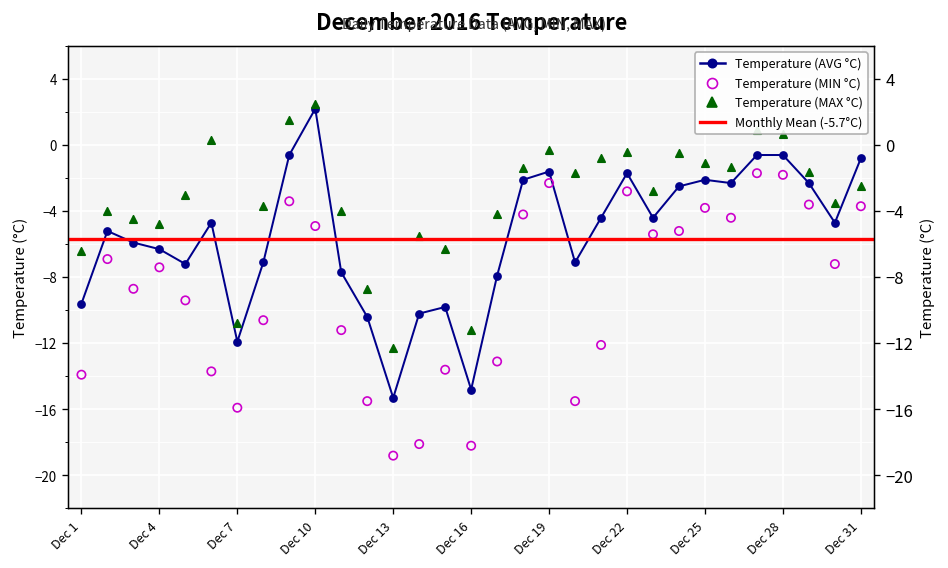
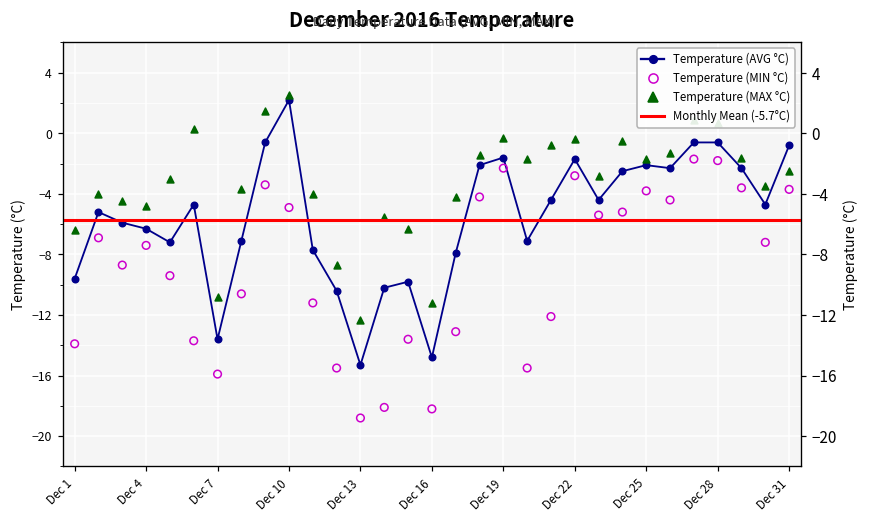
Temperature (AVG °C), Dec 7: -11.9 -> -13.6
Temperature (MAX °C), Dec 25: -1.1 -> -1.7
